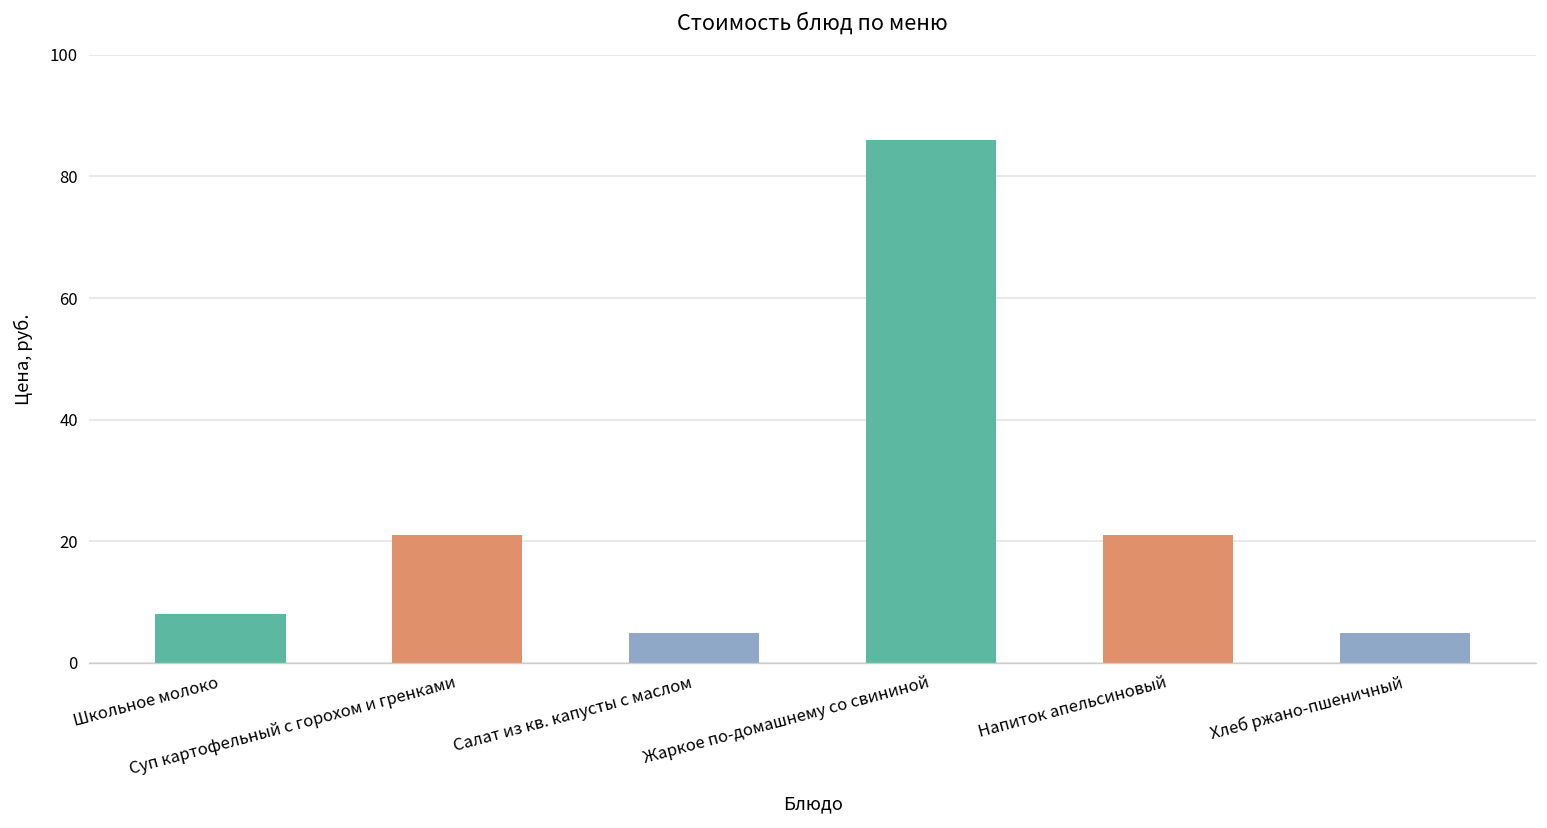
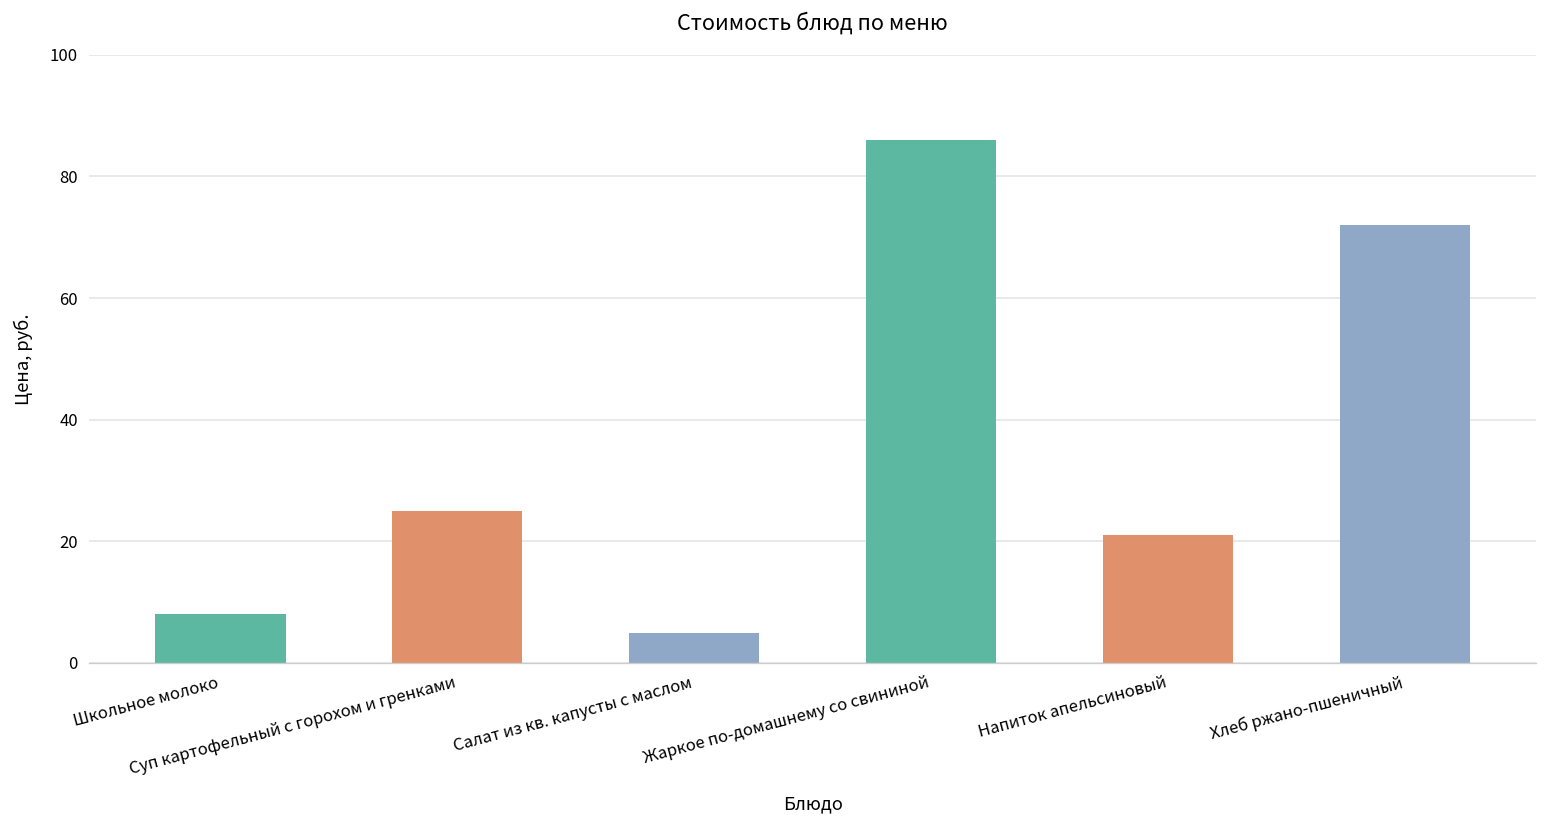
Суп картофельный с горохом и гренками: 21 -> 25
Хлеб ржано-пшеничный: 5 -> 72
